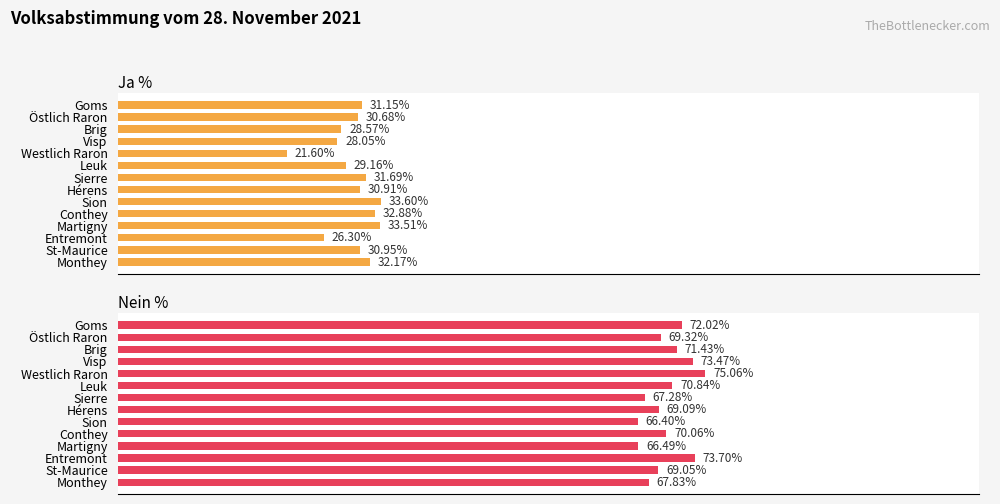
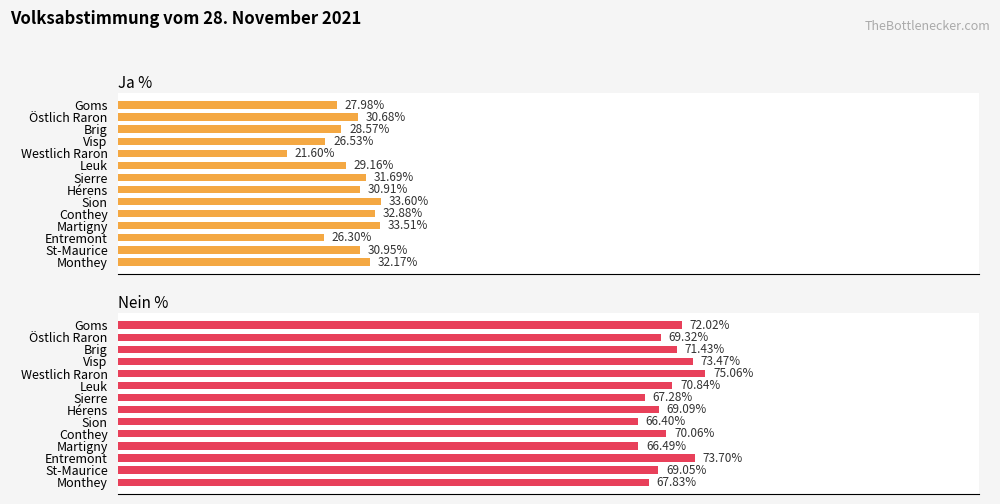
Ja %, Goms: 31.15% -> 27.98%
Ja %, Visp: 28.05% -> 26.53%
